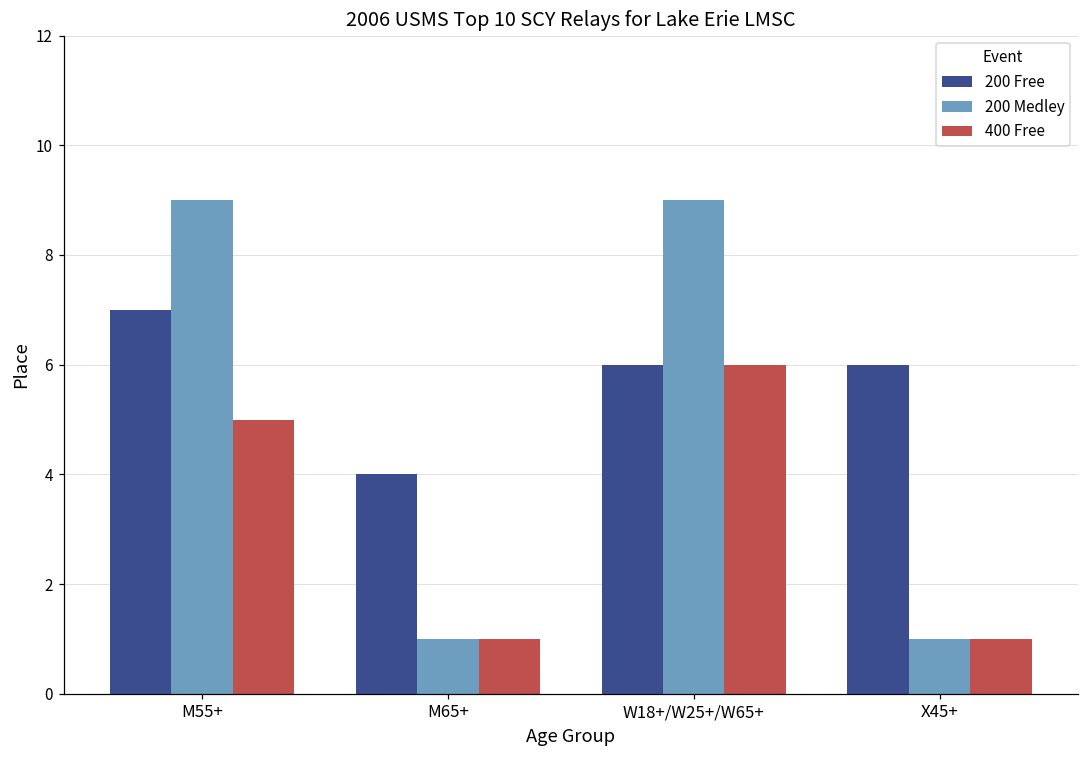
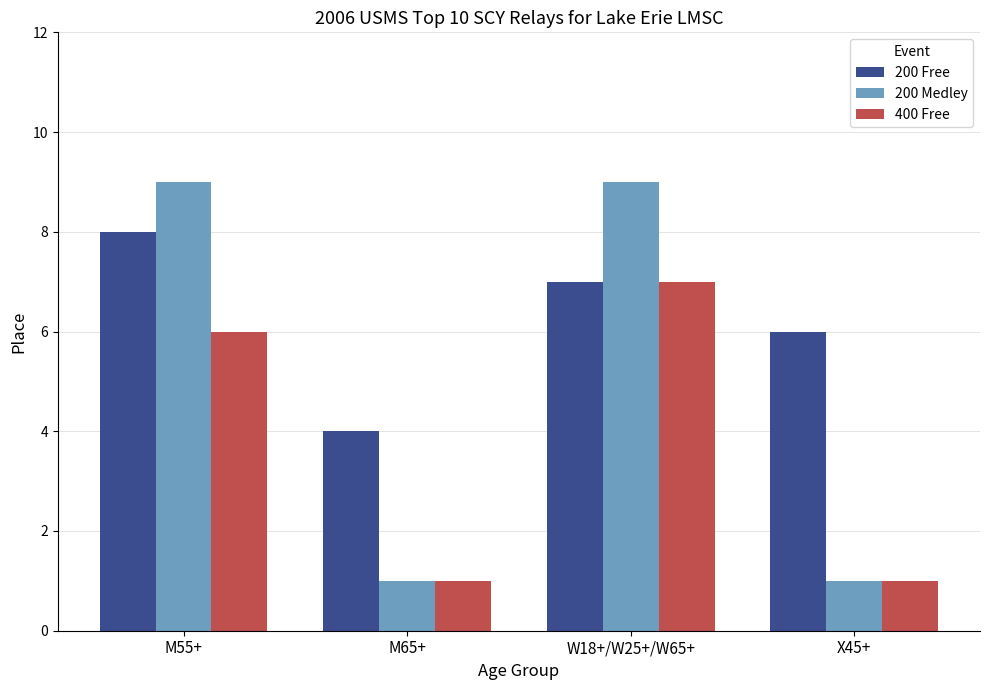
200 Free, M55+: 7 -> 8
400 Free, M55+: 5 -> 6
200 Free, W18+/W25+/W65+: 6 -> 7
400 Free, W18+/W25+/W65+: 6 -> 7
